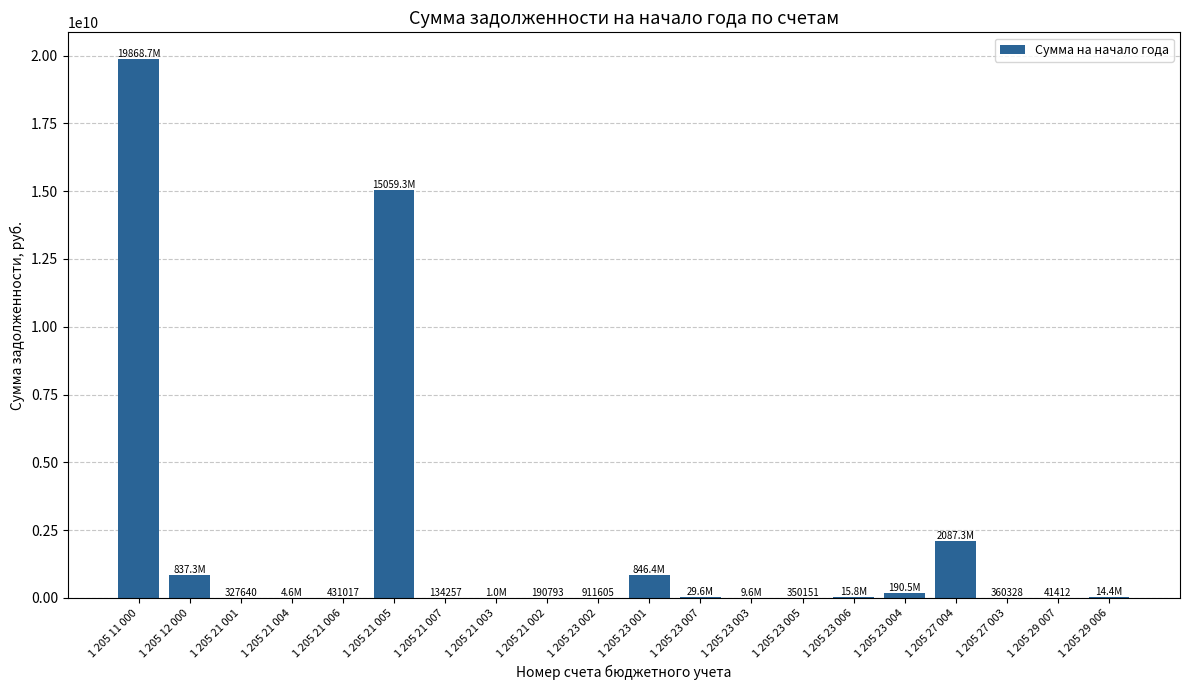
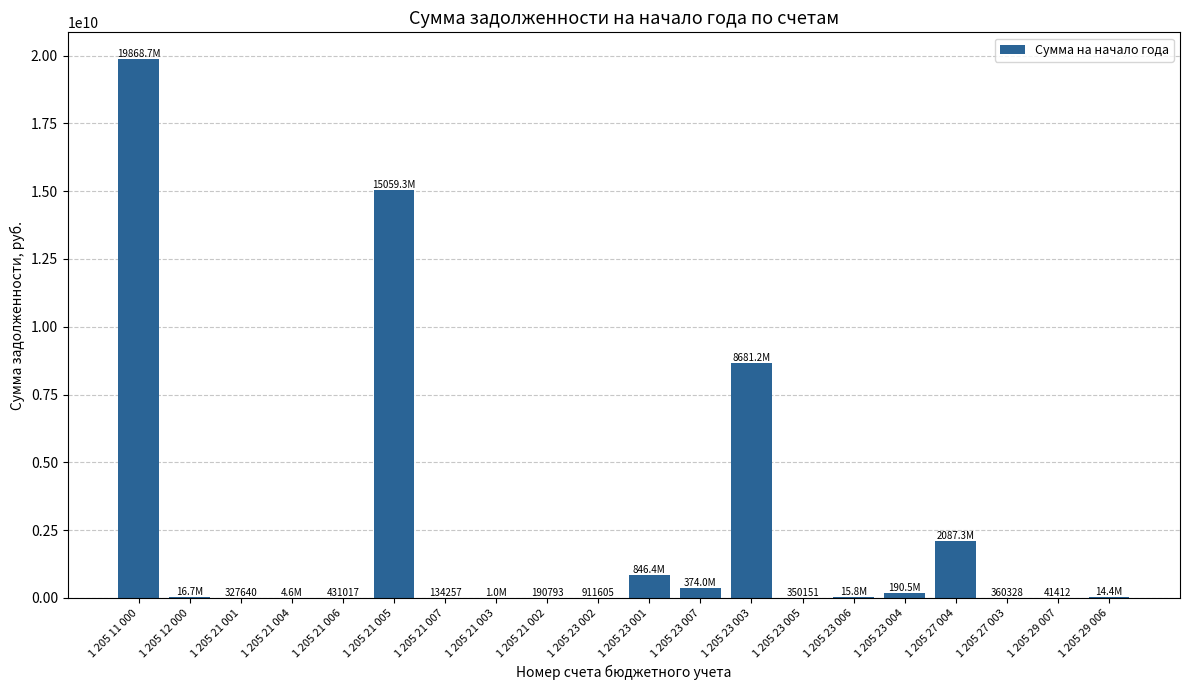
1 205 12 000: 837.3M -> 16.7M
1 205 23 007: 29.6M -> 374.0M
1 205 23 003: 9.6M -> 8681.2M
